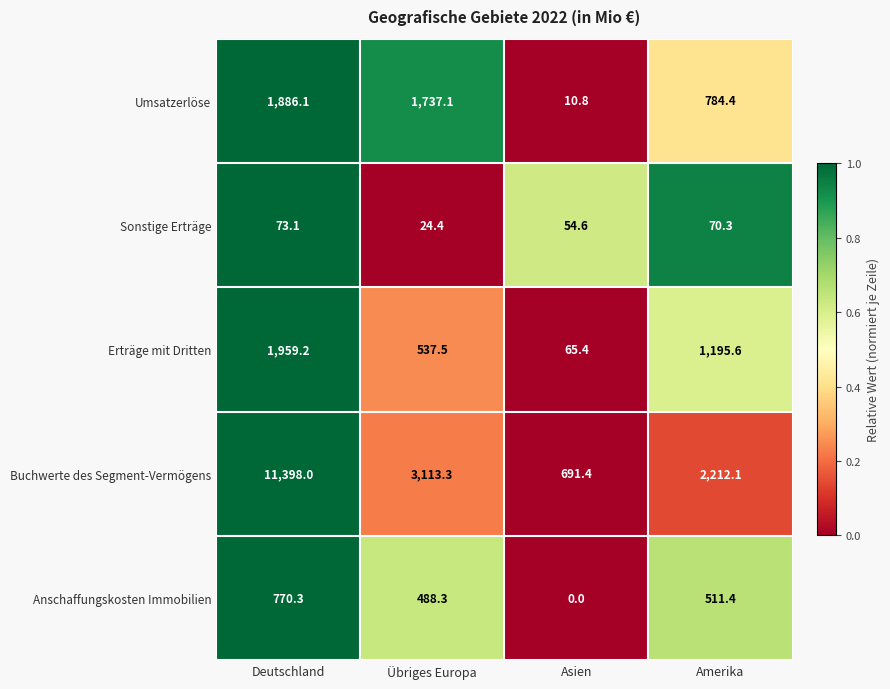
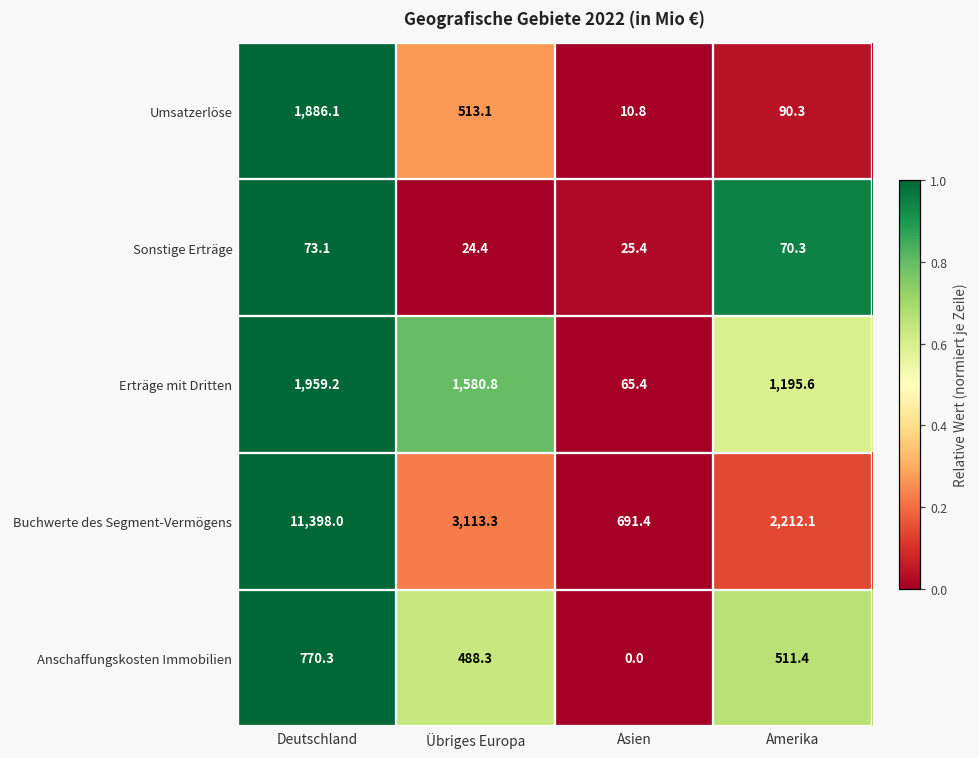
Umsatzerlöse, Übriges Europa: 1,737.1 -> 513.1
Umsatzerlöse, Amerika: 784.4 -> 90.3
Sonstige Erträge, Asien: 54.6 -> 25.4
Erträge mit Dritten, Übriges Europa: 537.5 -> 1,580.8
